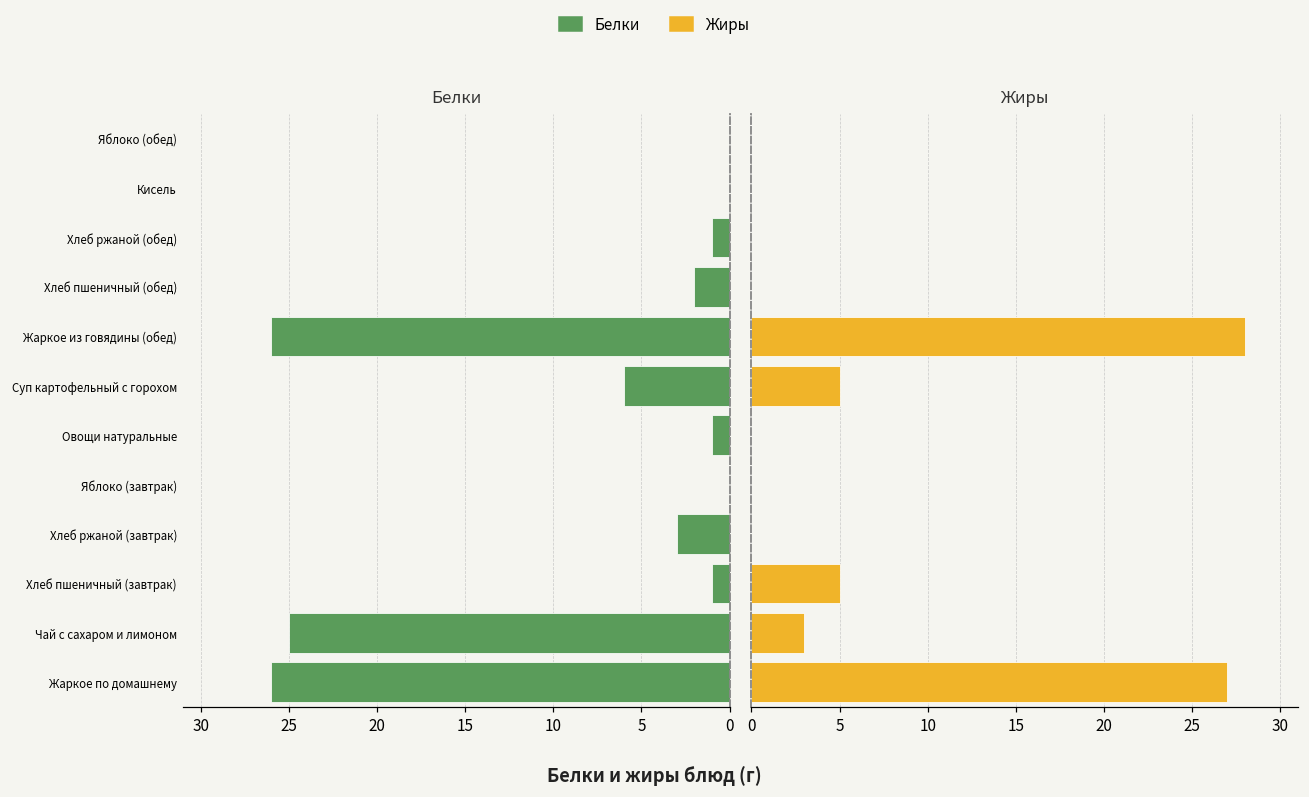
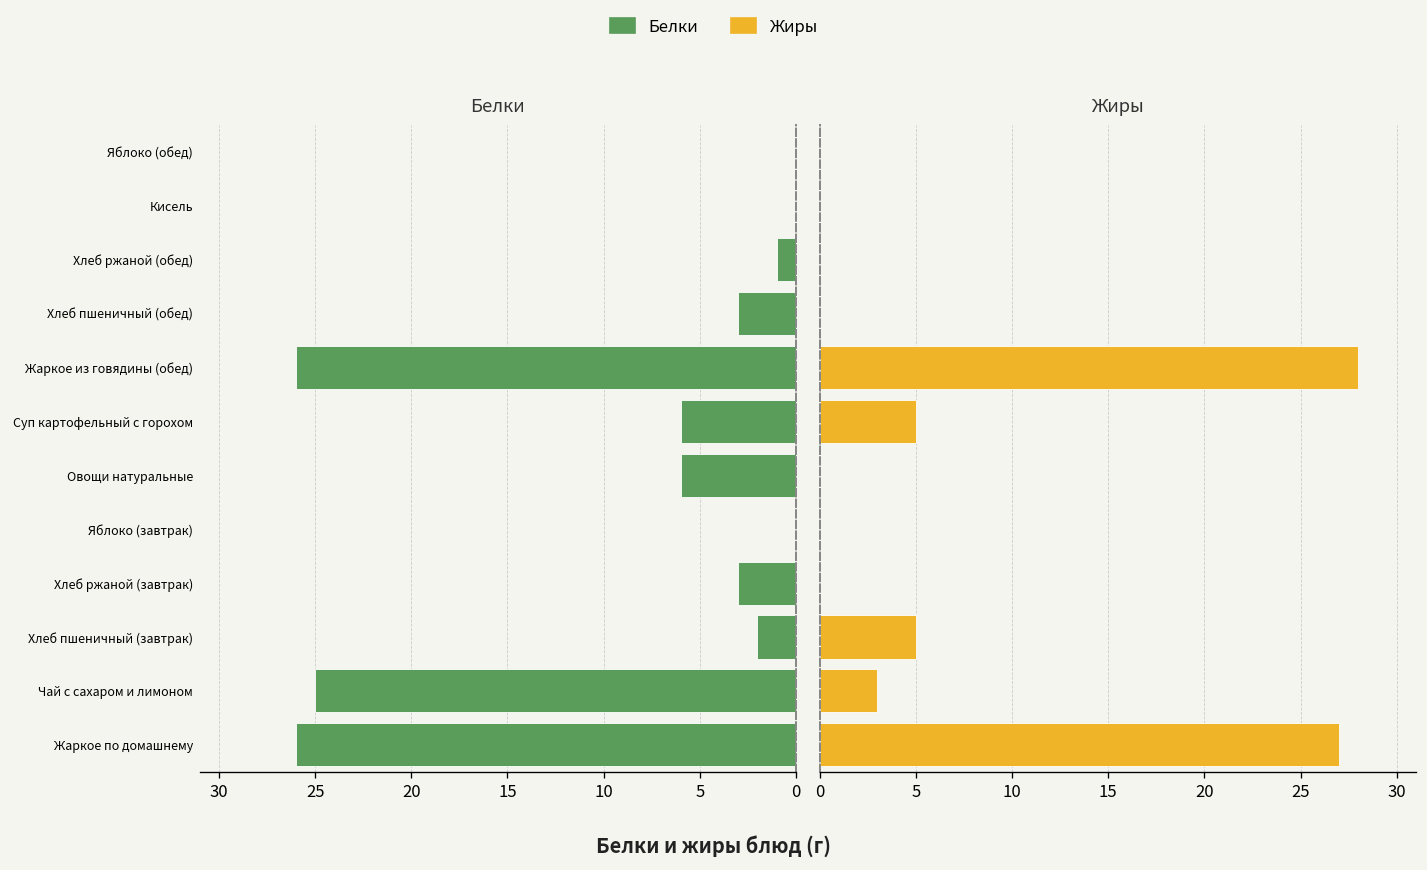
Белки, Хлеб пшеничный (обед): 2 -> 3
Белки, Овощи натуральные: 1 -> 6
Белки, Хлеб пшеничный (завтрак): 1 -> 2
